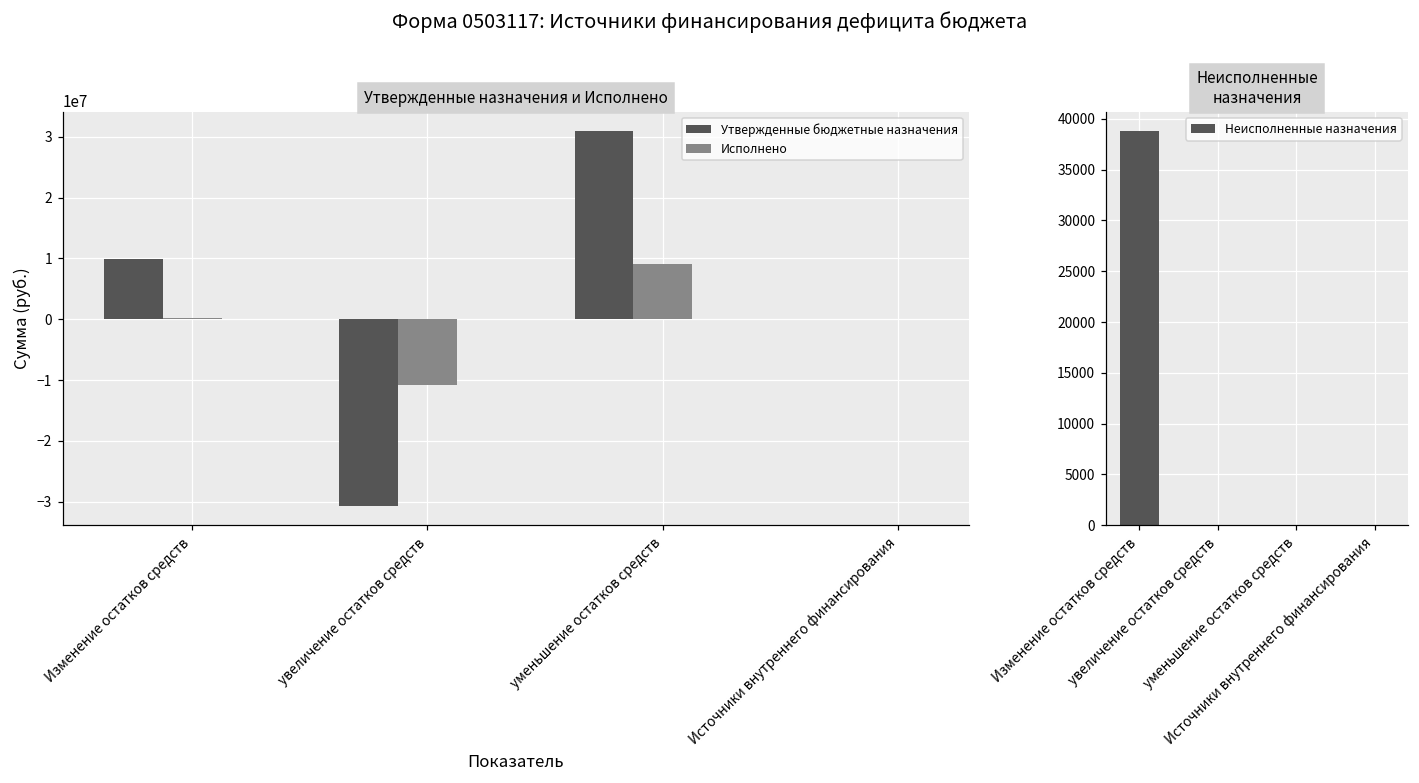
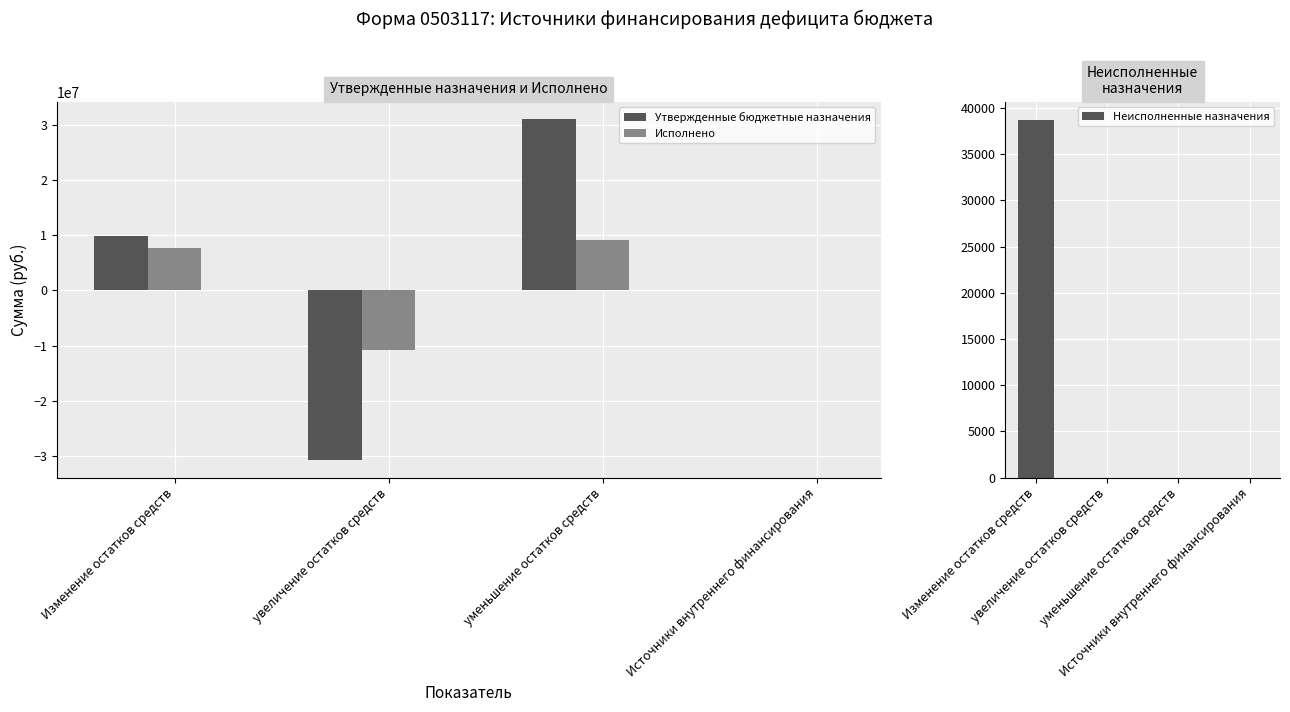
Утвержденные назначения и Исполнено, Исполнено, Изменение остатков средств: 0 -> 8000000
